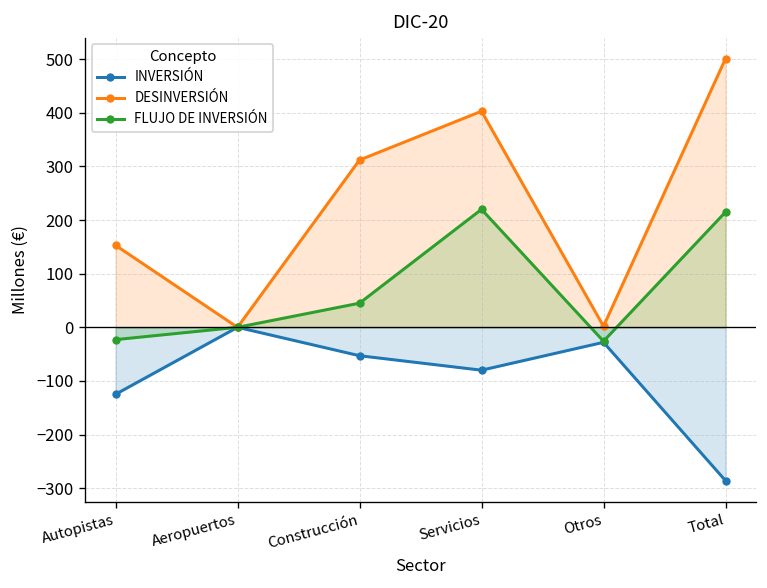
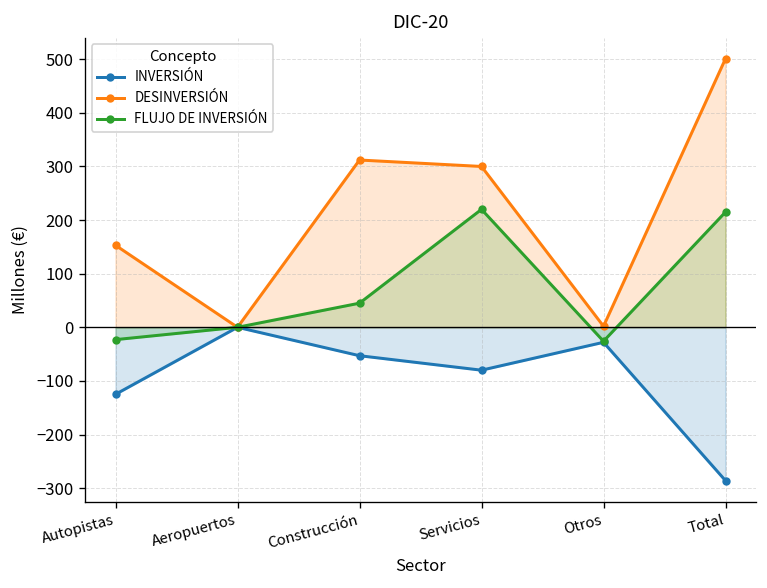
DESINVERSIÓN, Servicios: 400 -> 300
